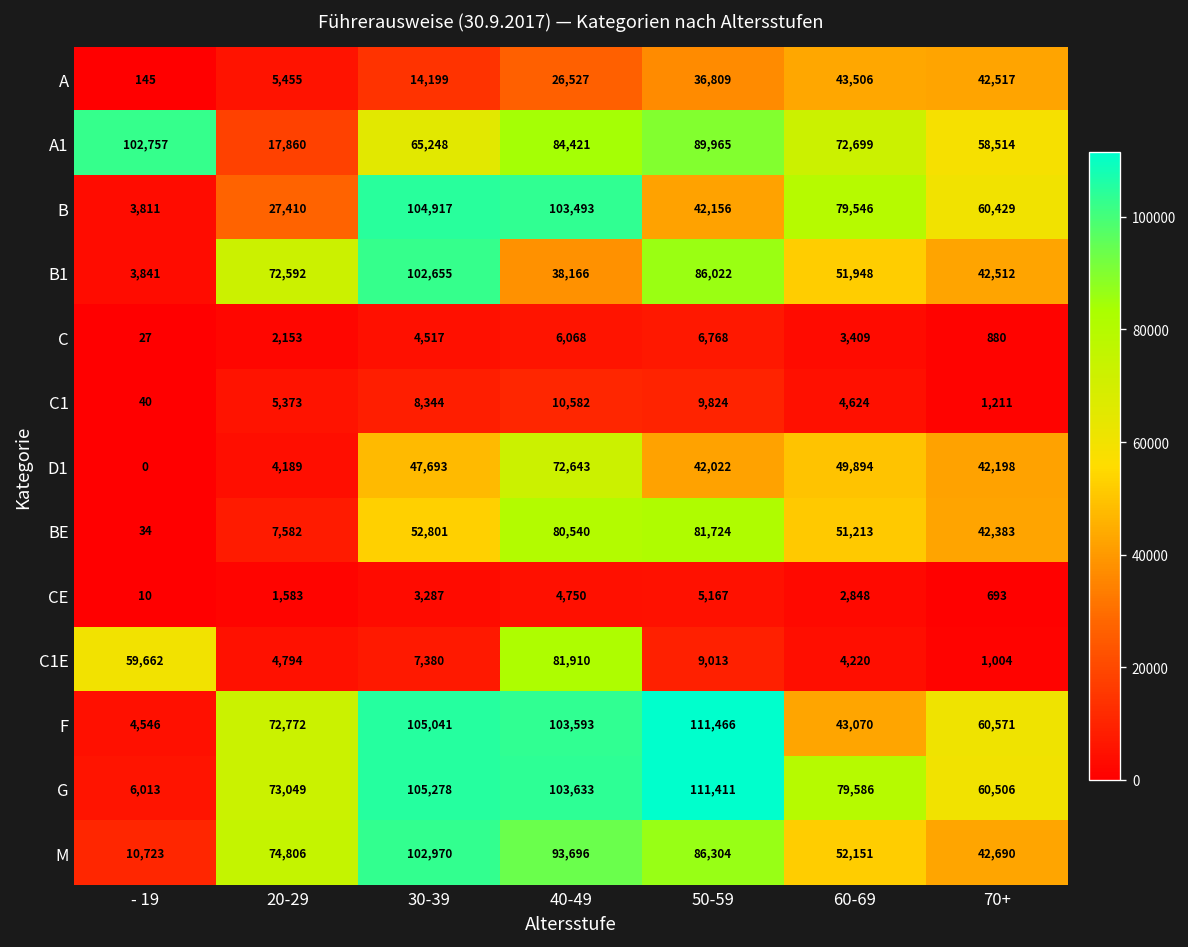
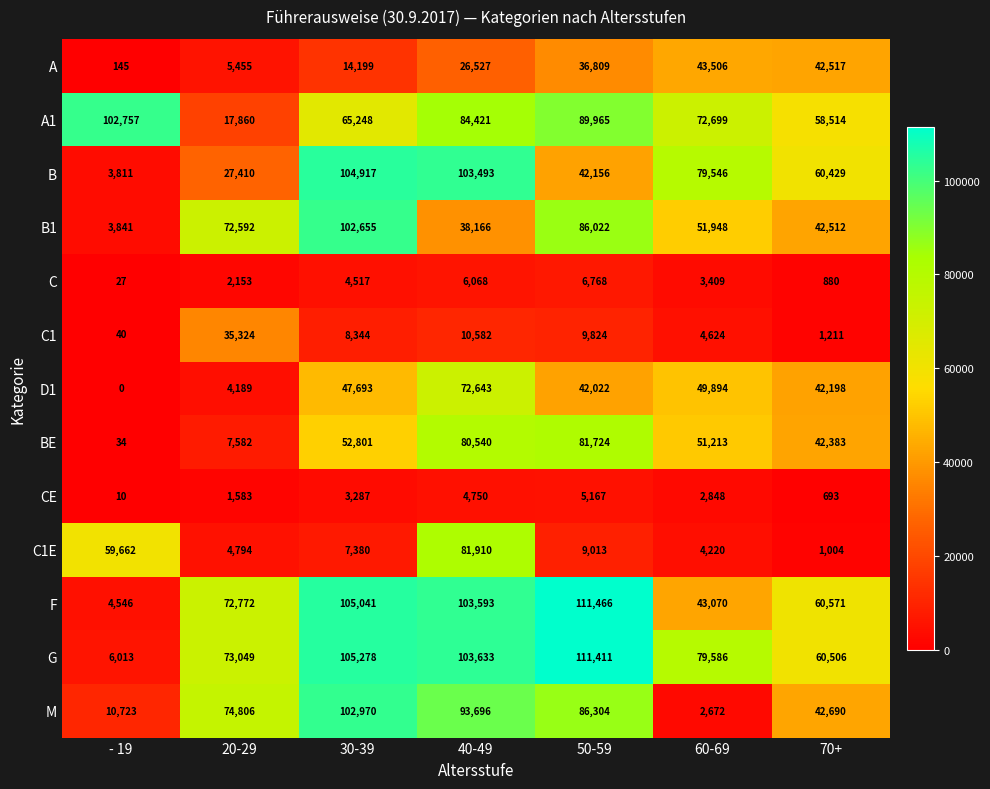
C1, 20-29: 5,373 -> 35,324
M, 60-69: 52,151 -> 2,672
